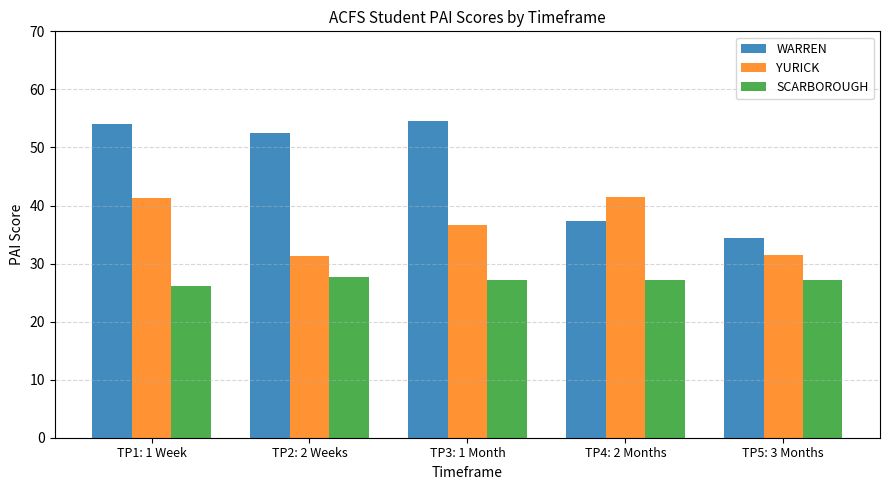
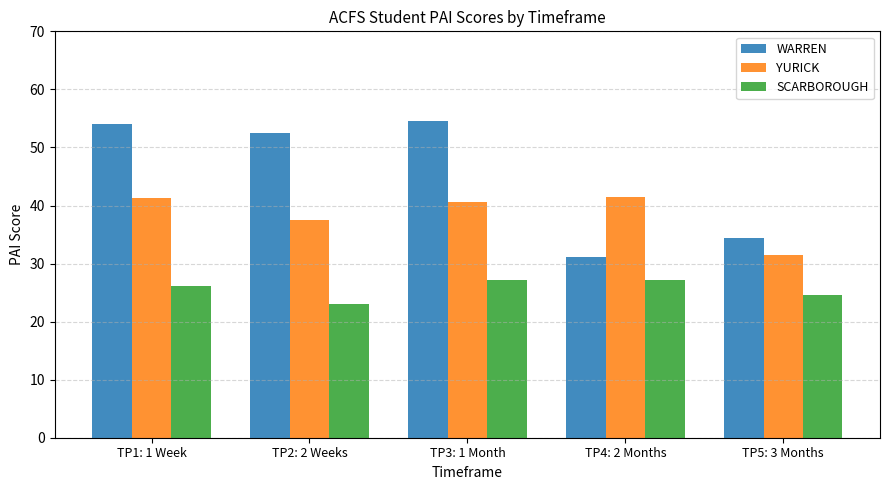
YURICK, TP2: 2 Weeks: 31 -> 38
SCARBOROUGH, TP2: 2 Weeks: 28 -> 23
YURICK, TP3: 1 Month: 37 -> 41
WARREN, TP4: 2 Months: 37 -> 31
SCARBOROUGH, TP5: 3 Months: 27 -> 25
